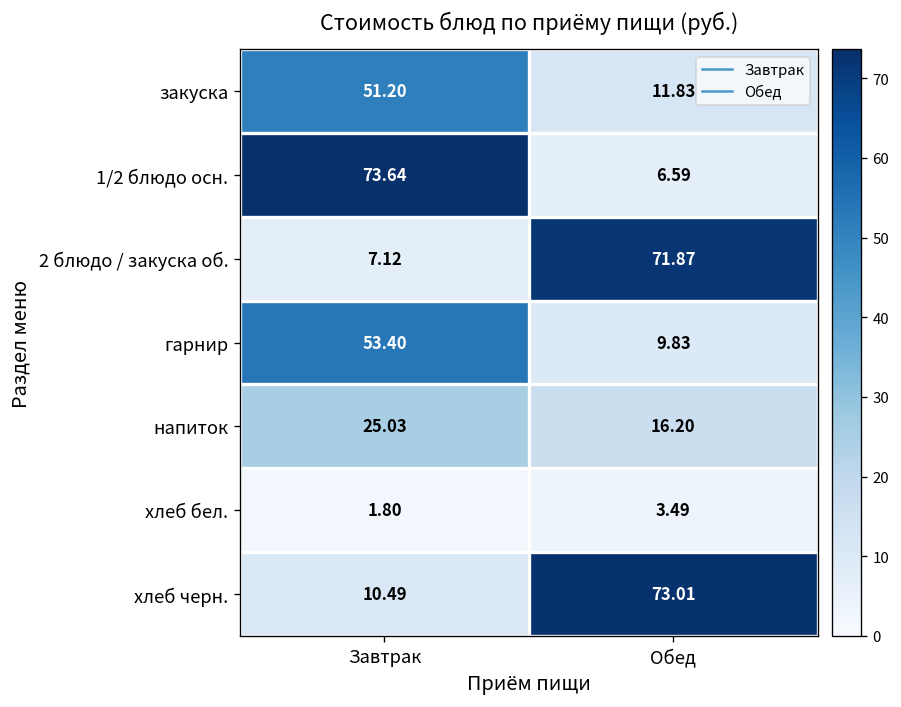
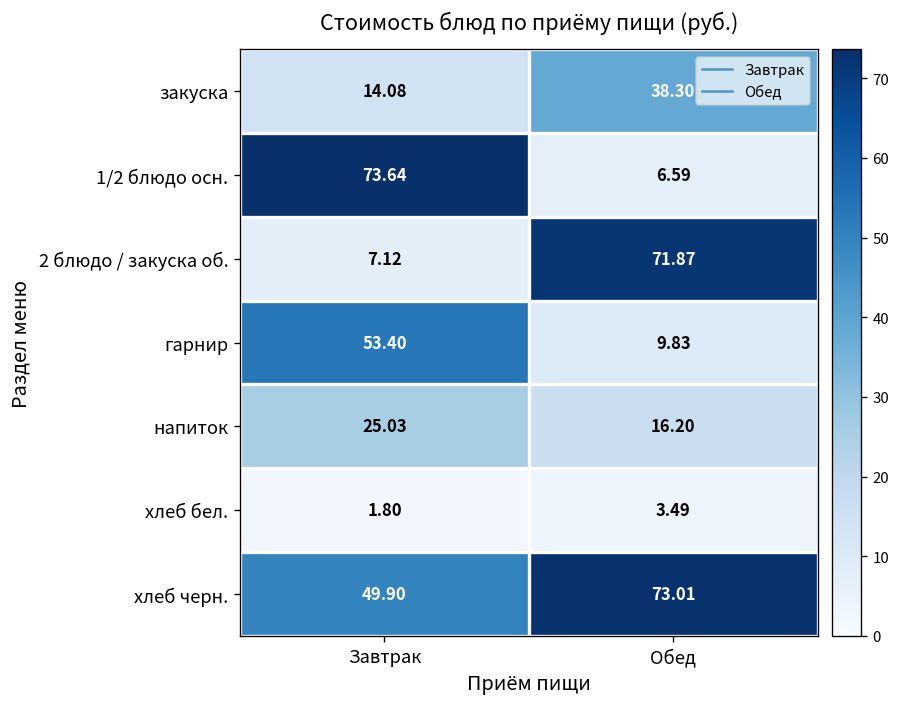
закуска, Завтрак: 51.20 -> 14.08
закуска, Обед: 11.83 -> 38.30
хлеб черн., Завтрак: 10.49 -> 49.90
